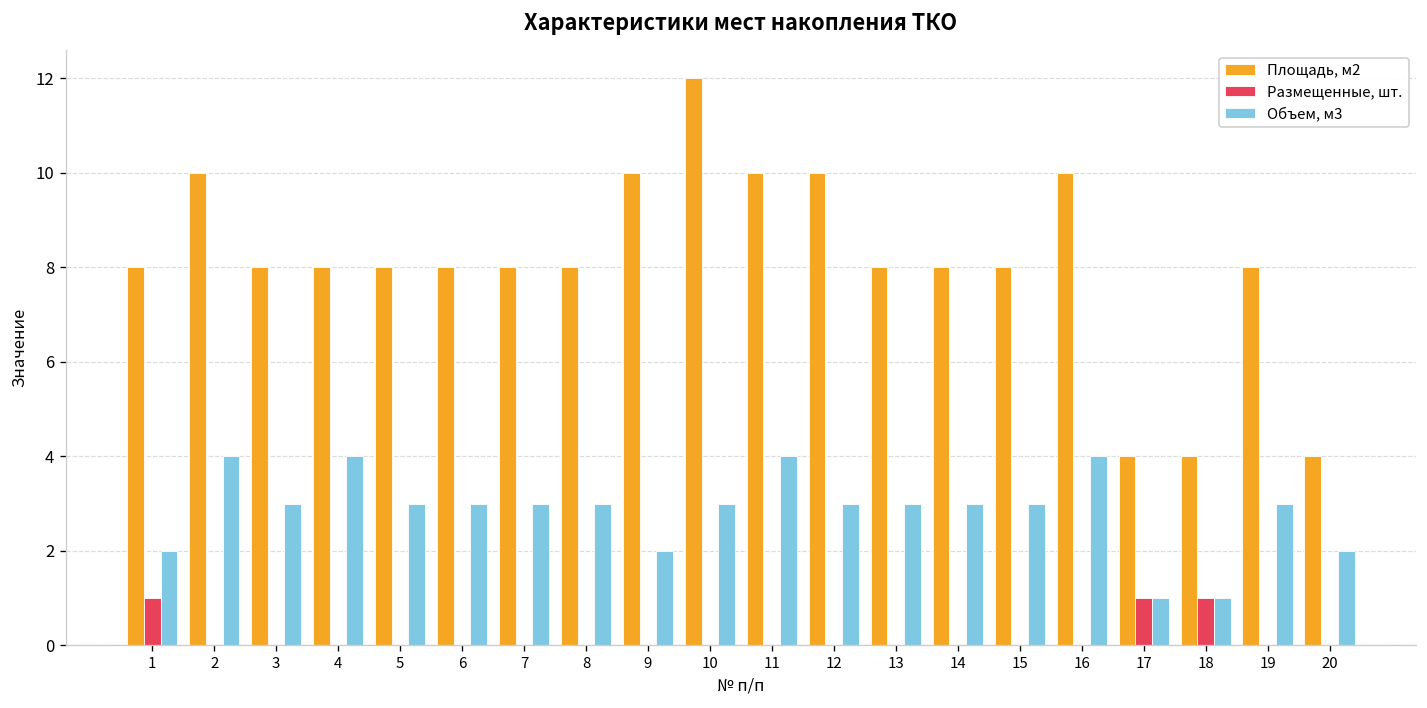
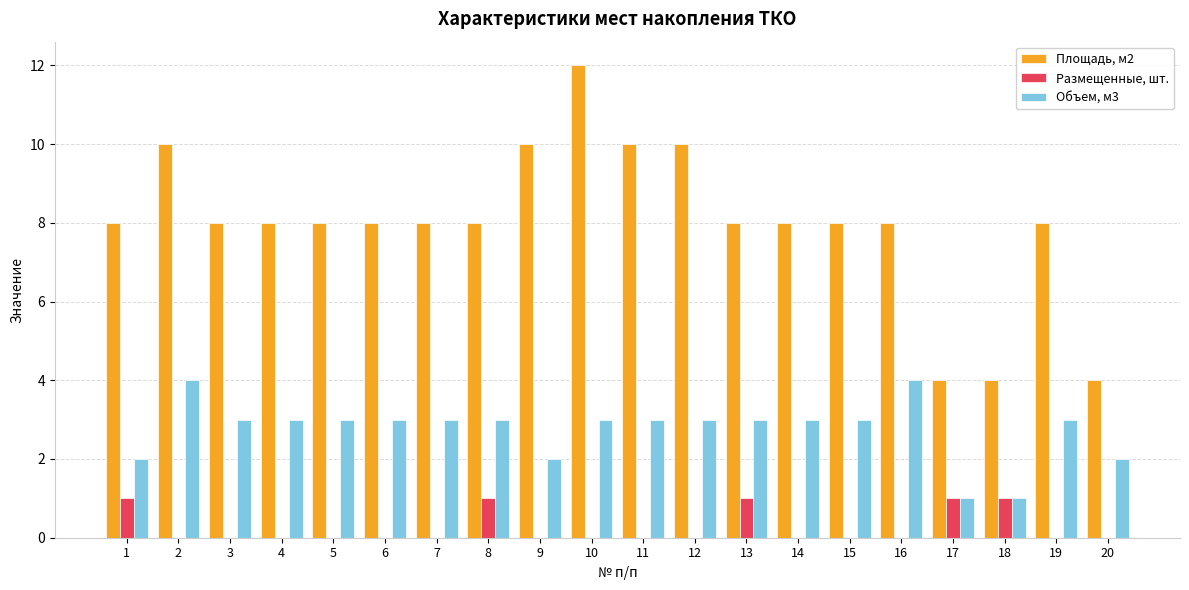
Объем, м3, 4: 4 -> 3
Размещенные, шт., 8: 0 -> 1
Объем, м3, 11: 4 -> 3
Размещенные, шт., 13: 0 -> 1
Площадь, м2, 16: 10 -> 8
